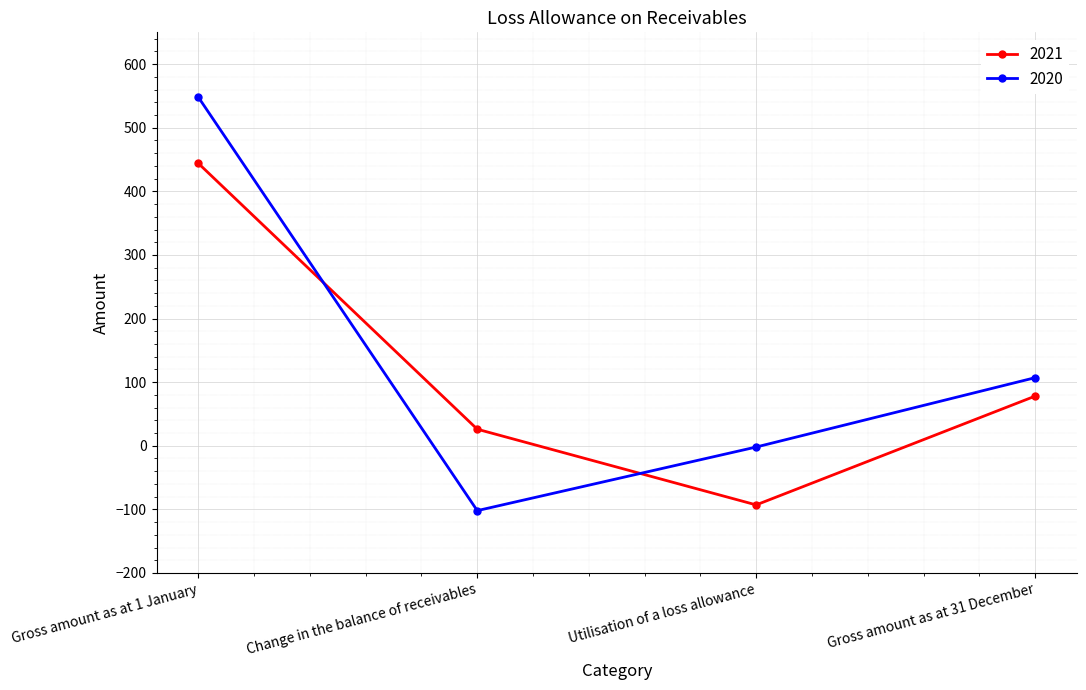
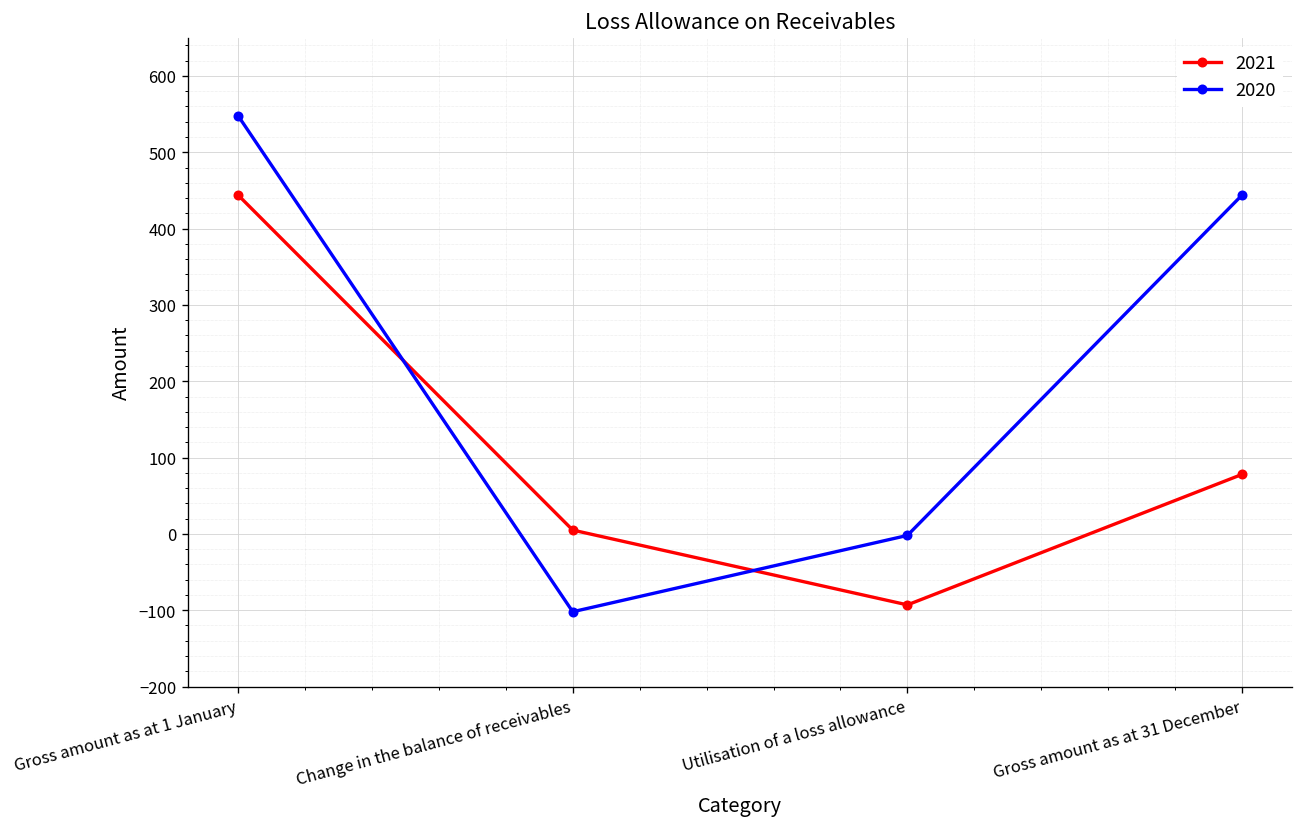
2021, Change in the balance of receivables: 30 -> 10
2020, Gross amount as at 31 December: 110 -> 440
